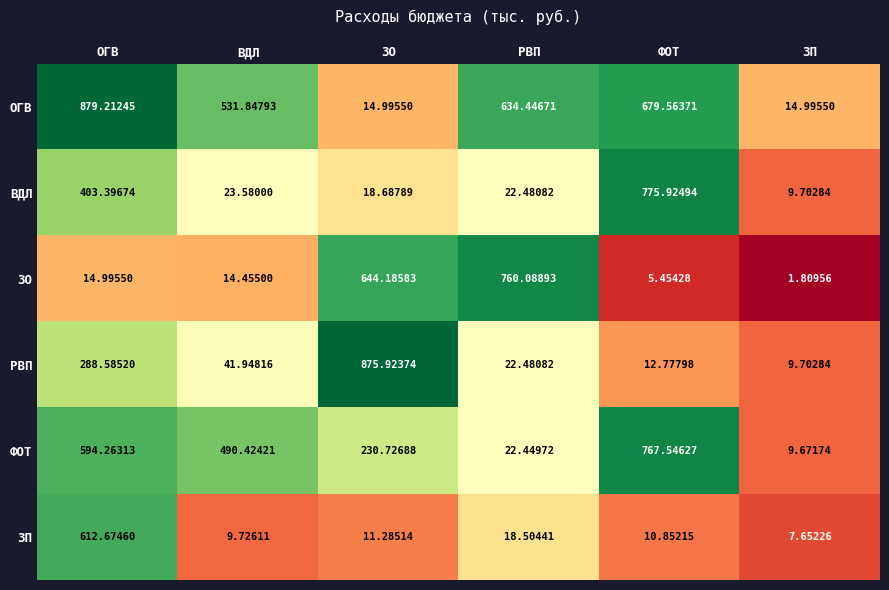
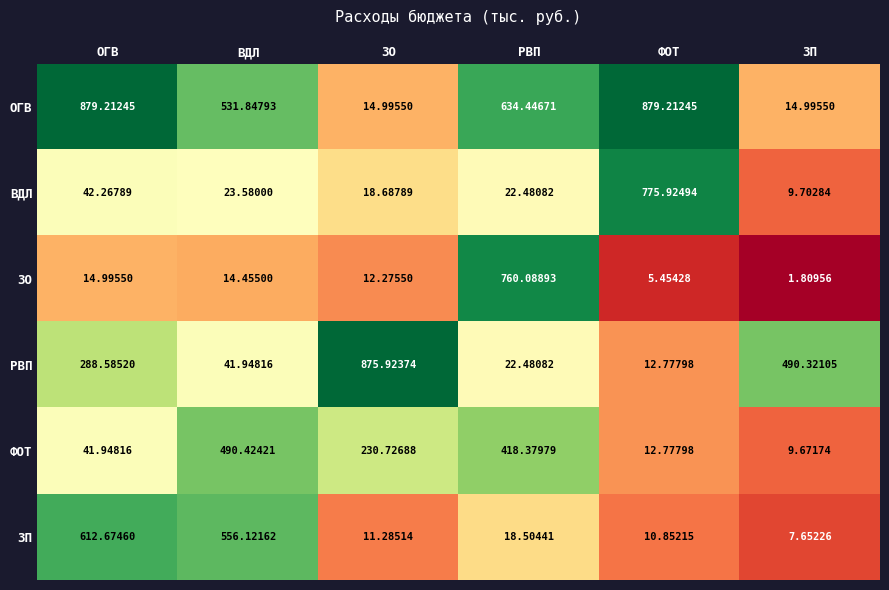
ОГВ, ФОТ: 679.56371 -> 879.21245
ВДЛ, ОГВ: 403.39674 -> 42.26789
ЗО, ЗО: 644.18583 -> 12.27550
РВП, ЗП: 9.70284 -> 490.32105
ФОТ, ОГВ: 594.26313 -> 41.94816
ФОТ, РВП: 22.44972 -> 418.37979
ФОТ, ФОТ: 767.54627 -> 12.77798
ЗП, ВДЛ: 9.72611 -> 556.12162
